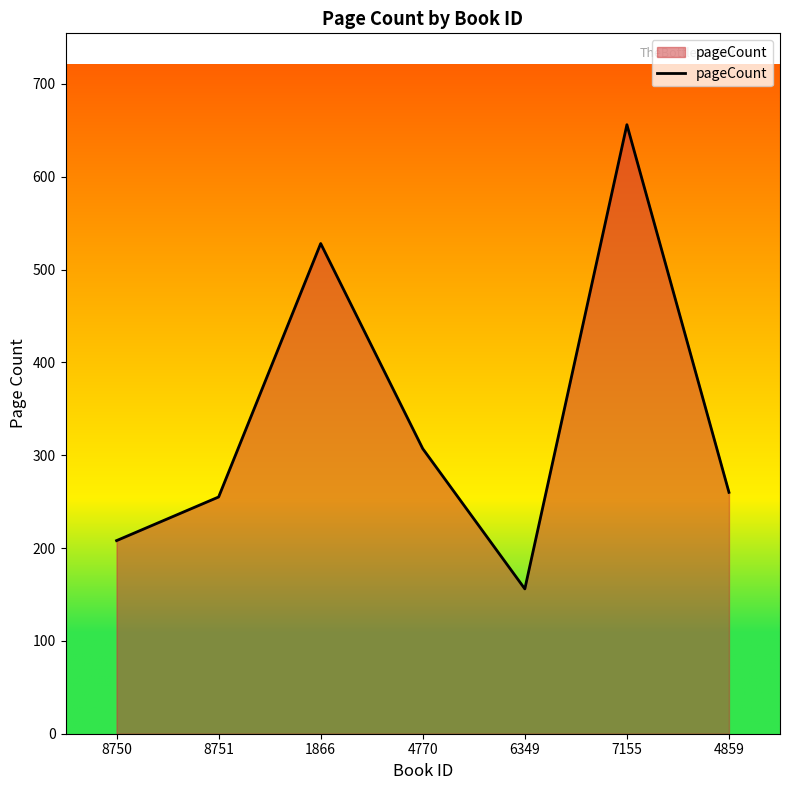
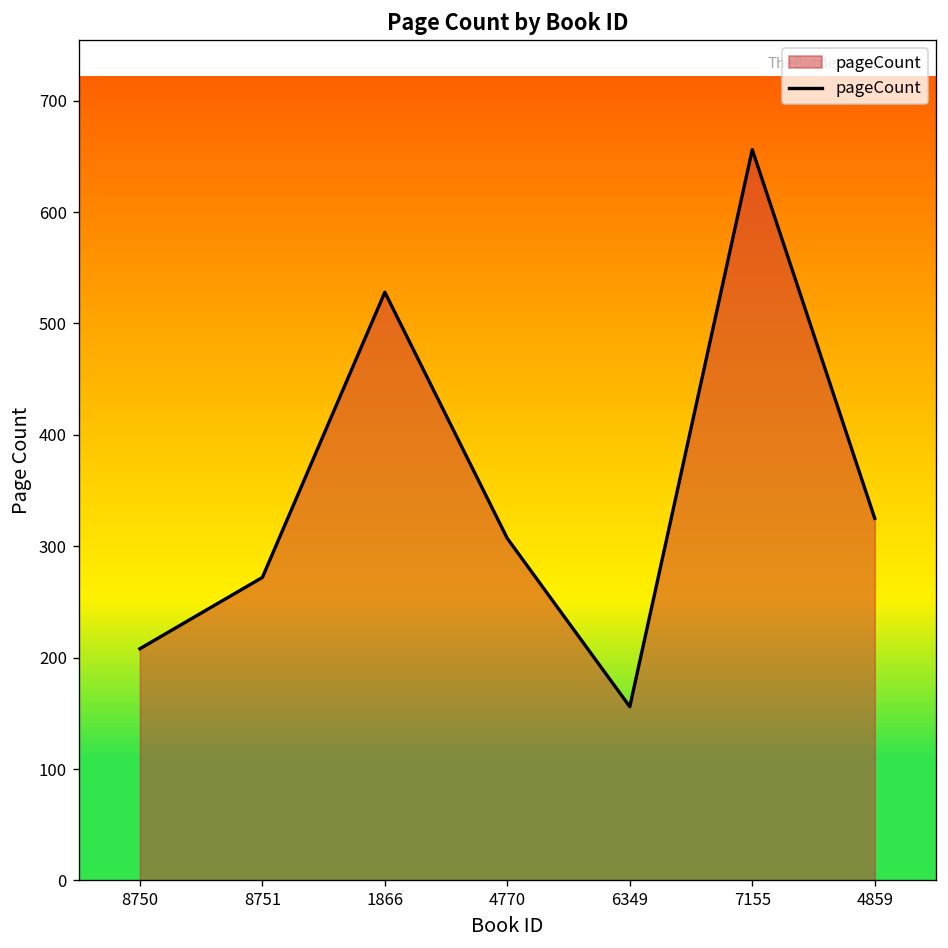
8751: 260 -> 270
4859: 260 -> 330
